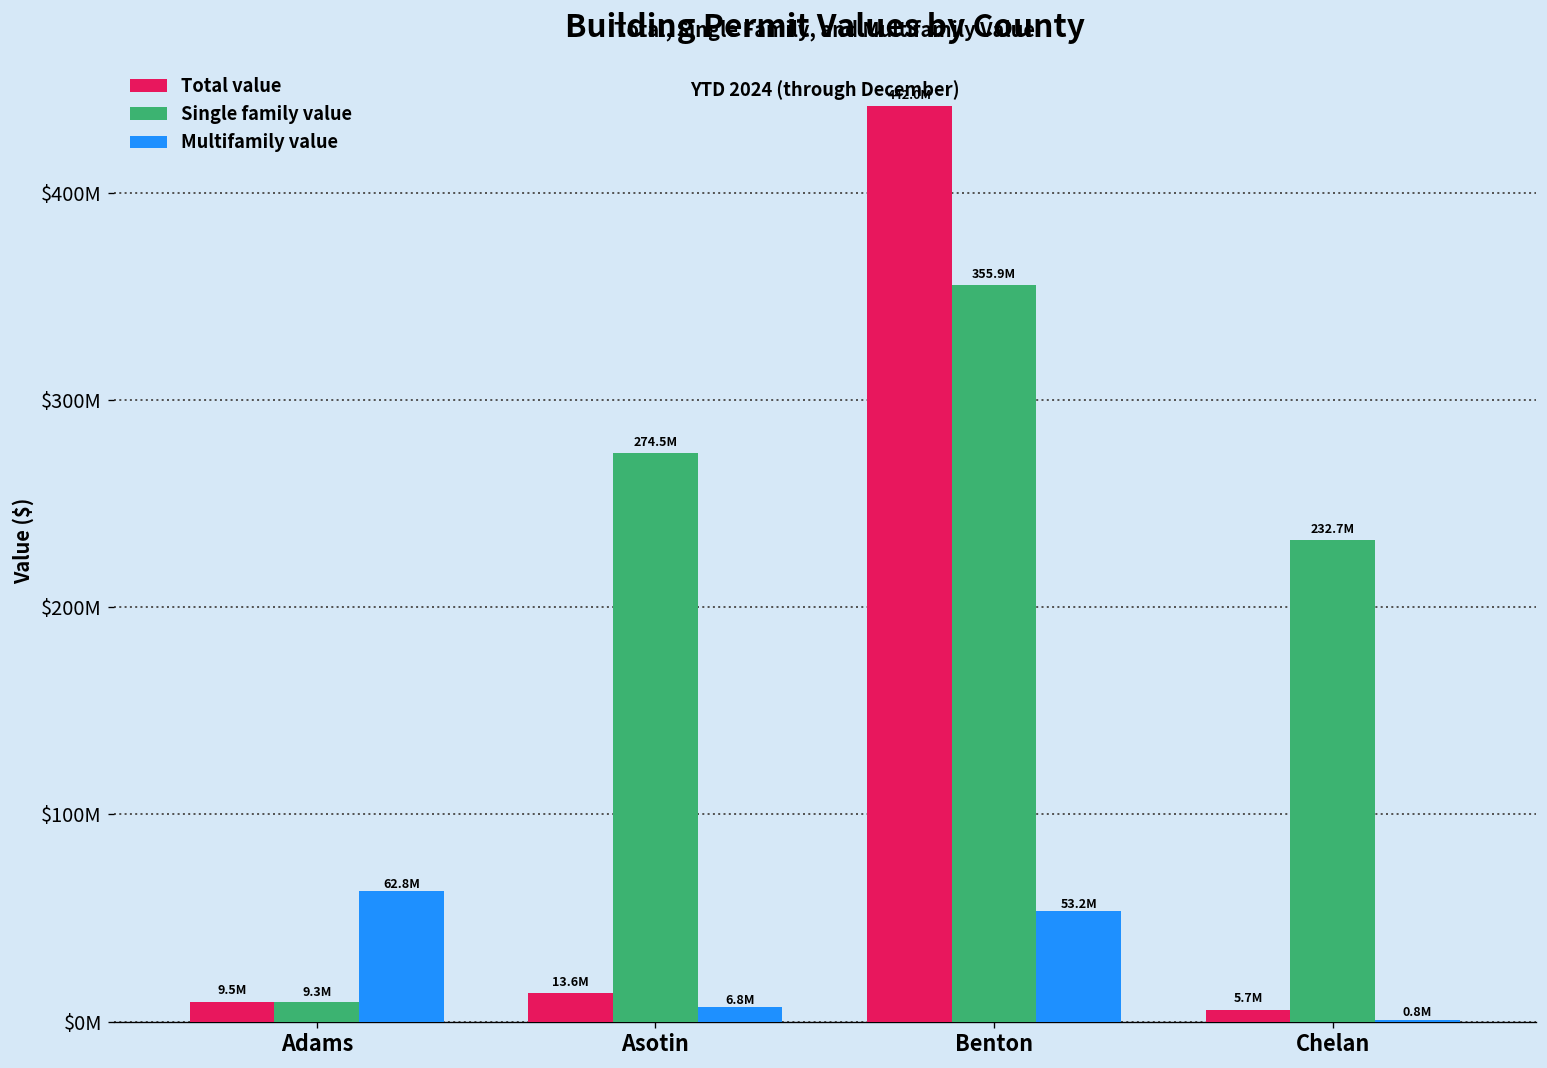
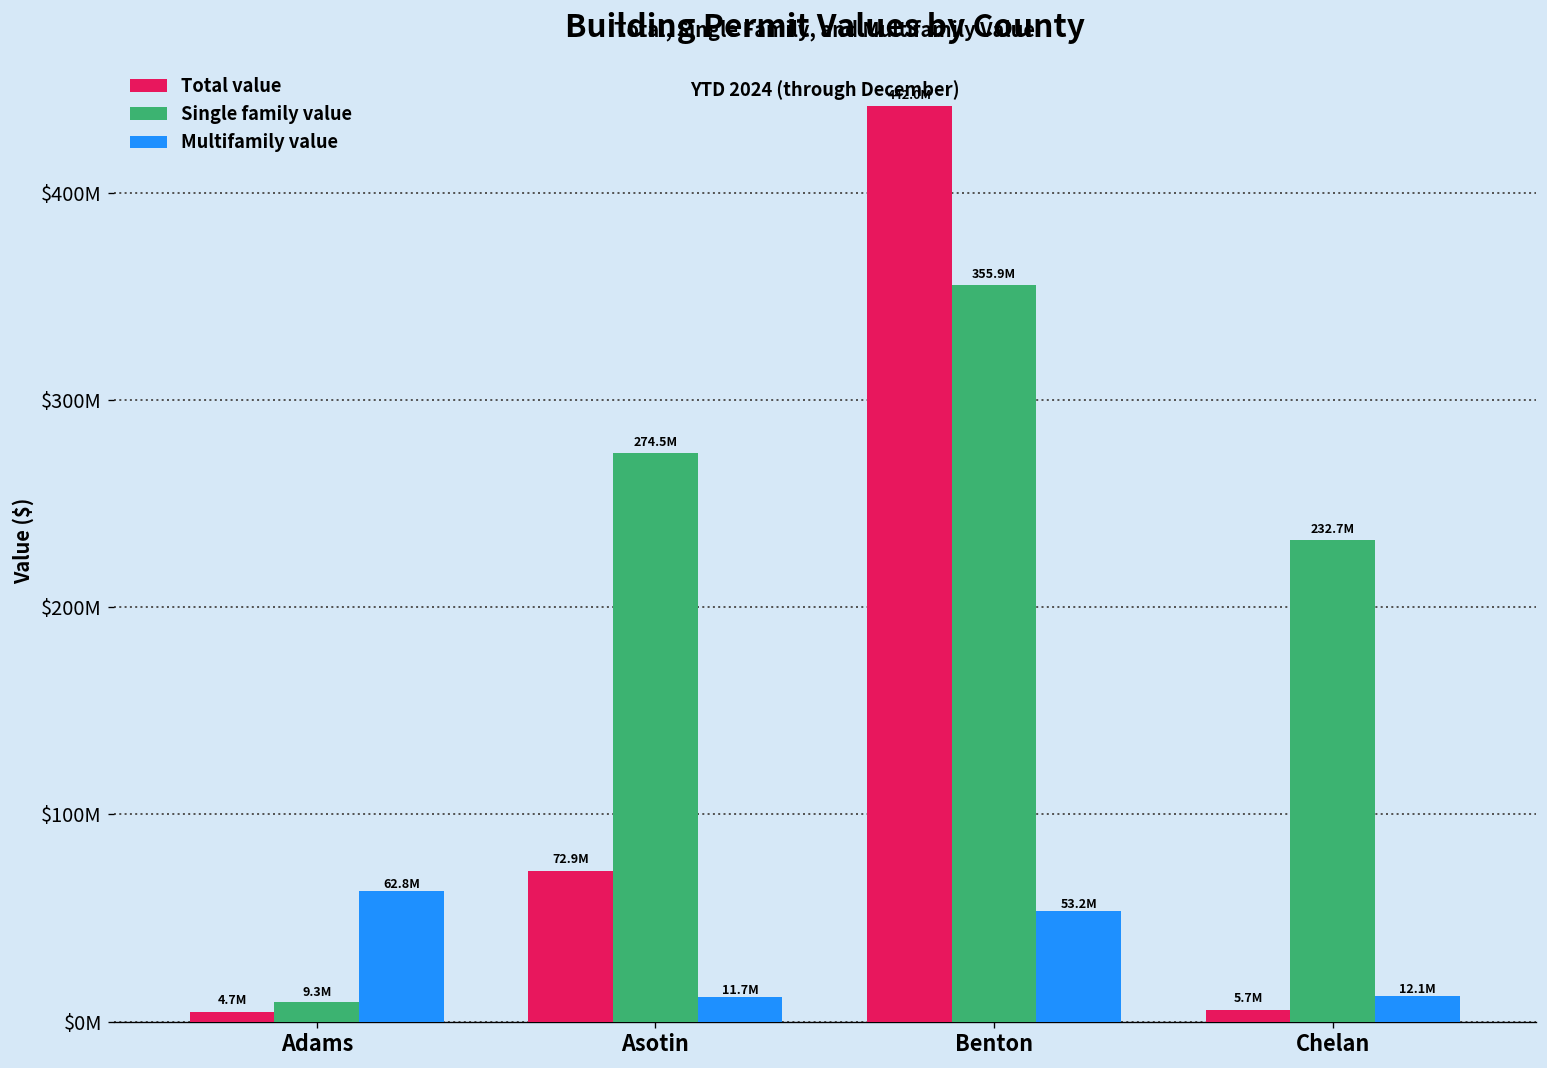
Total value, Adams: 9.5M -> 4.7M
Total value, Asotin: 13.6M -> 72.9M
Multifamily value, Asotin: 6.8M -> 11.7M
Multifamily value, Chelan: 0.8M -> 12.1M
